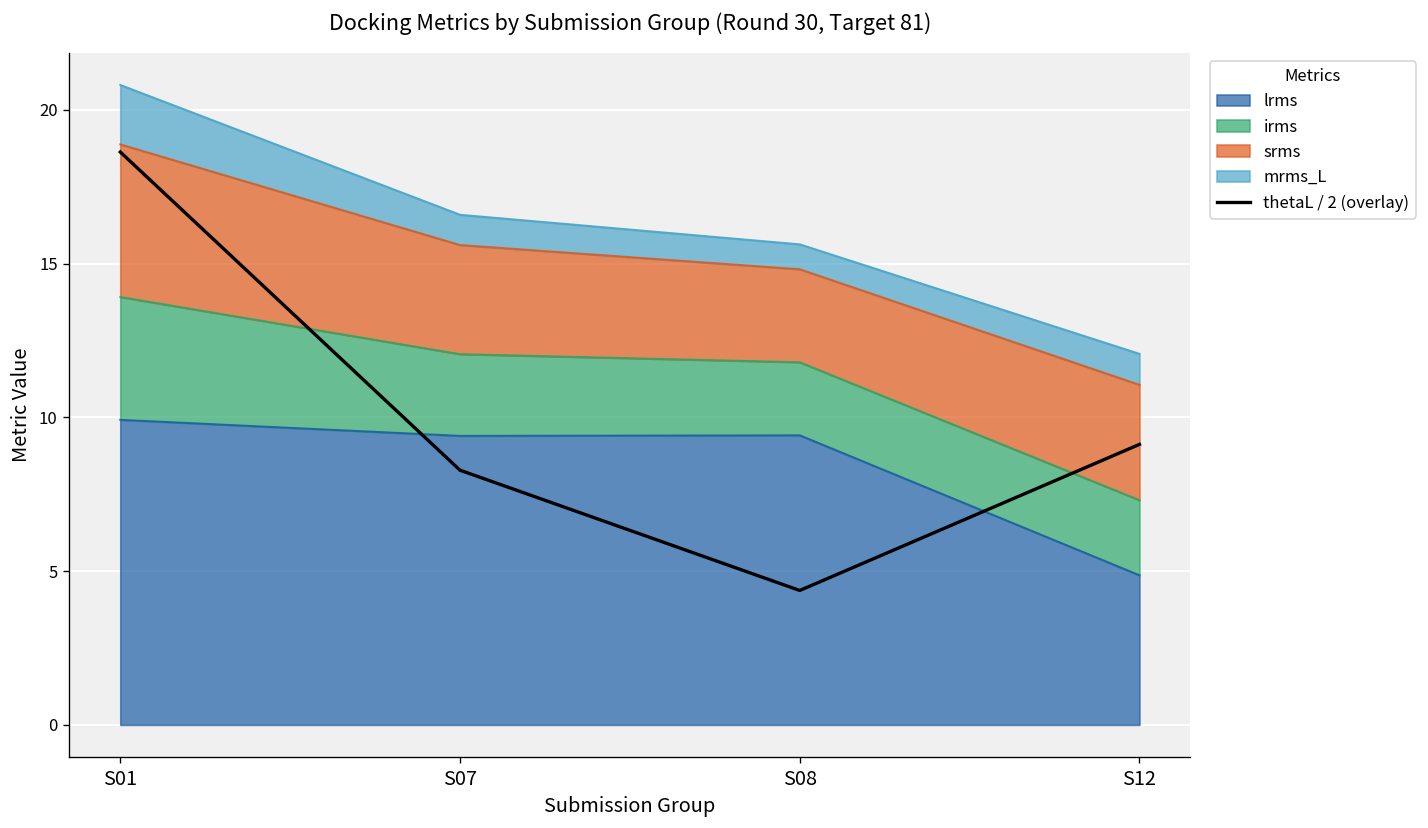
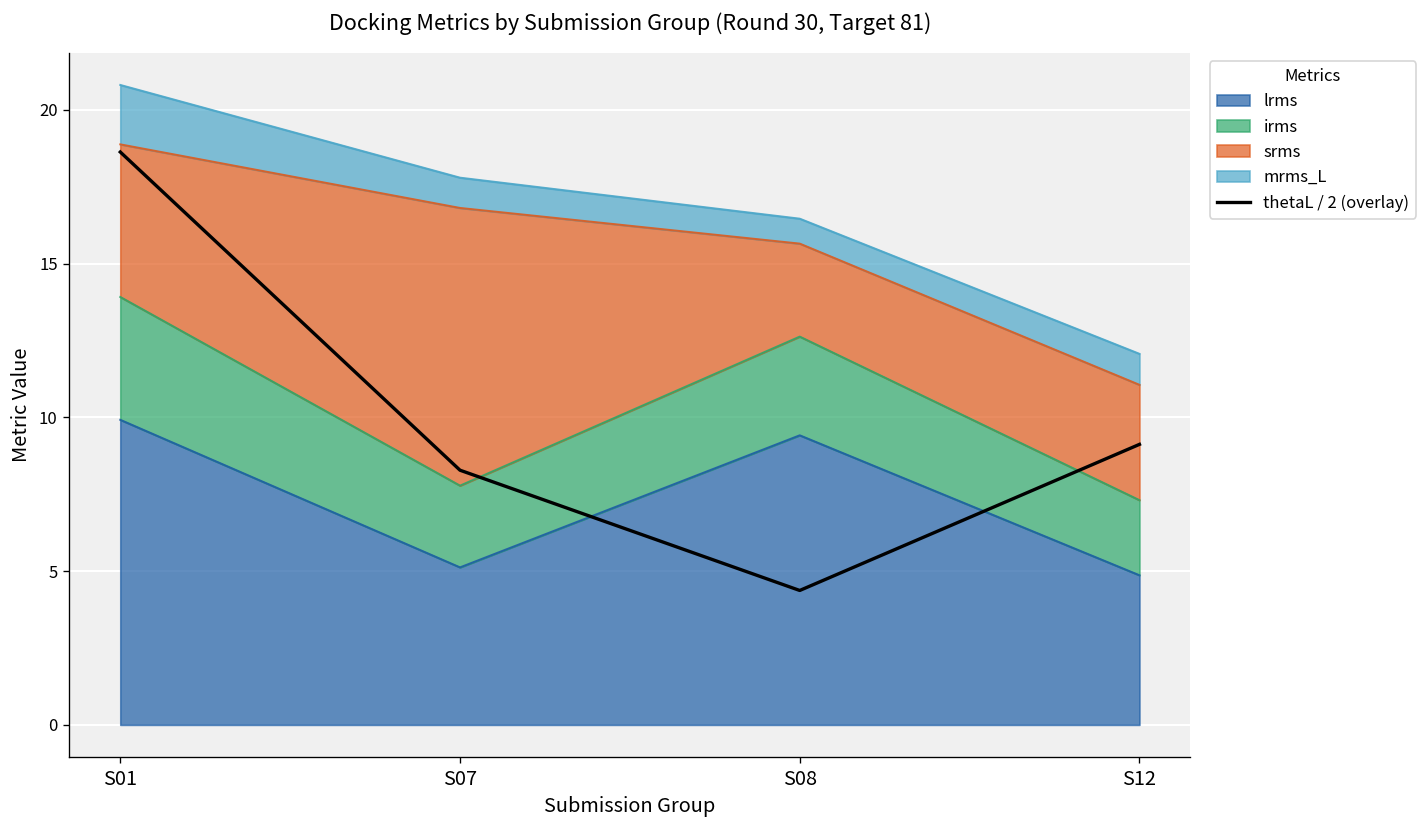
lrms, S07: 9.4 -> 5.1
srms, S07: 3.5 -> 9.0
irms, S08: 2.4 -> 3.2
